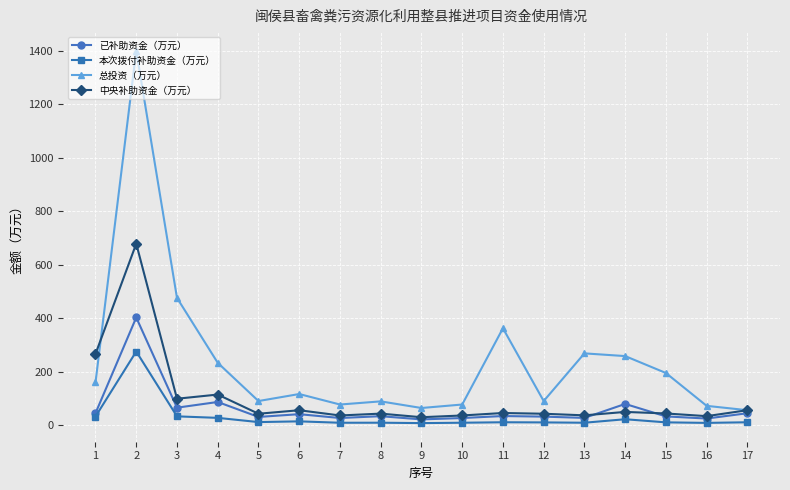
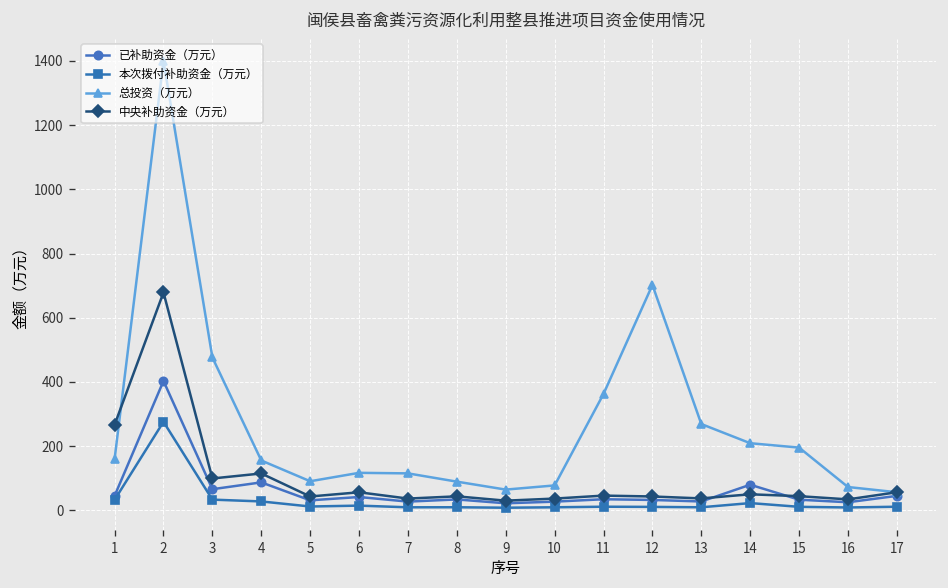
总投资（万元）, 4: 230 -> 160
总投资（万元）, 7: 80 -> 120
总投资（万元）, 12: 90 -> 700
总投资（万元）, 14: 260 -> 210
